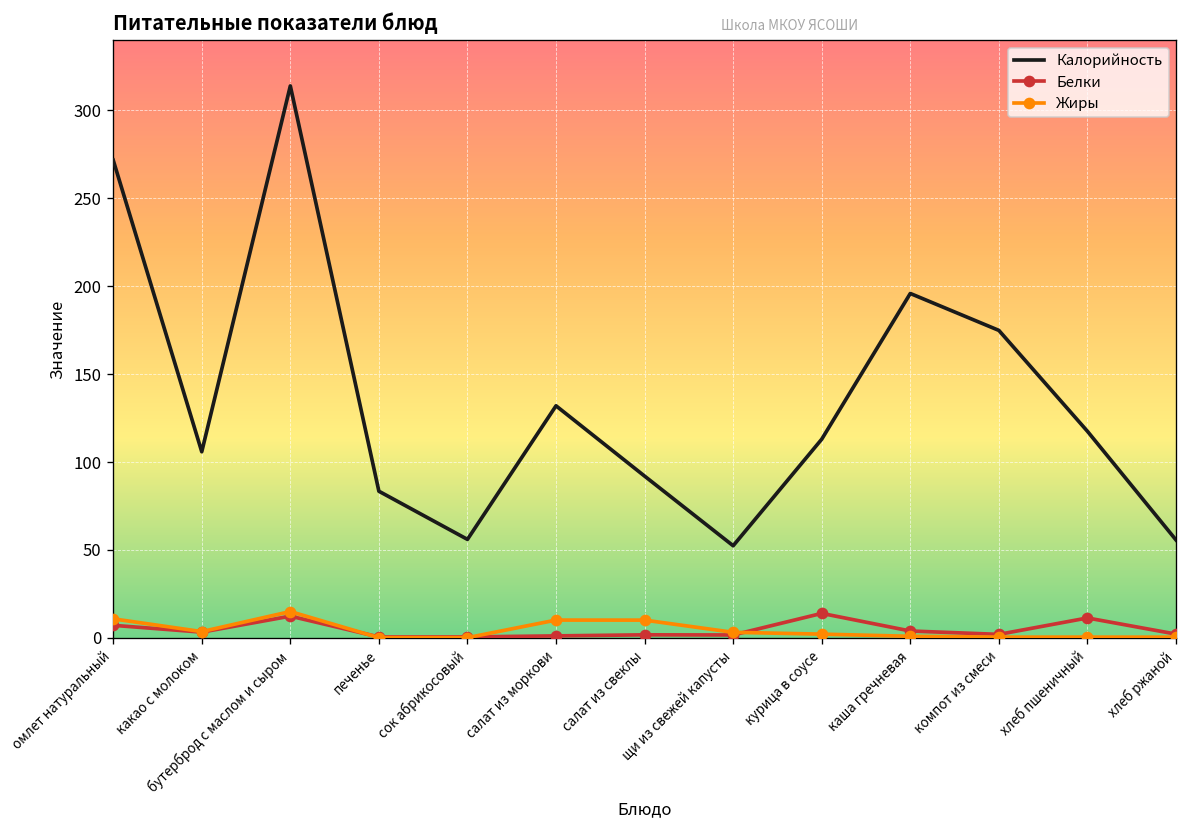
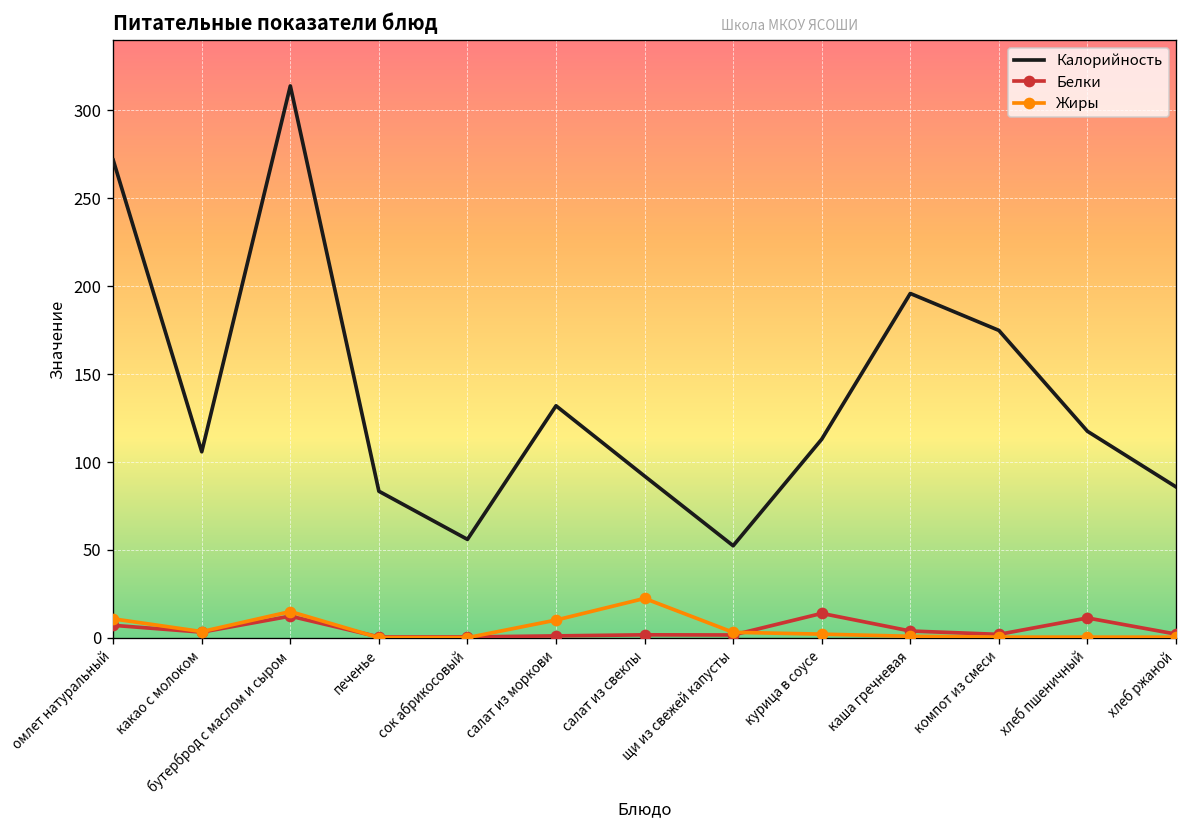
Жиры, салат из свеклы: 10 -> 22
Калорийность, хлеб ржаной: 56 -> 86
